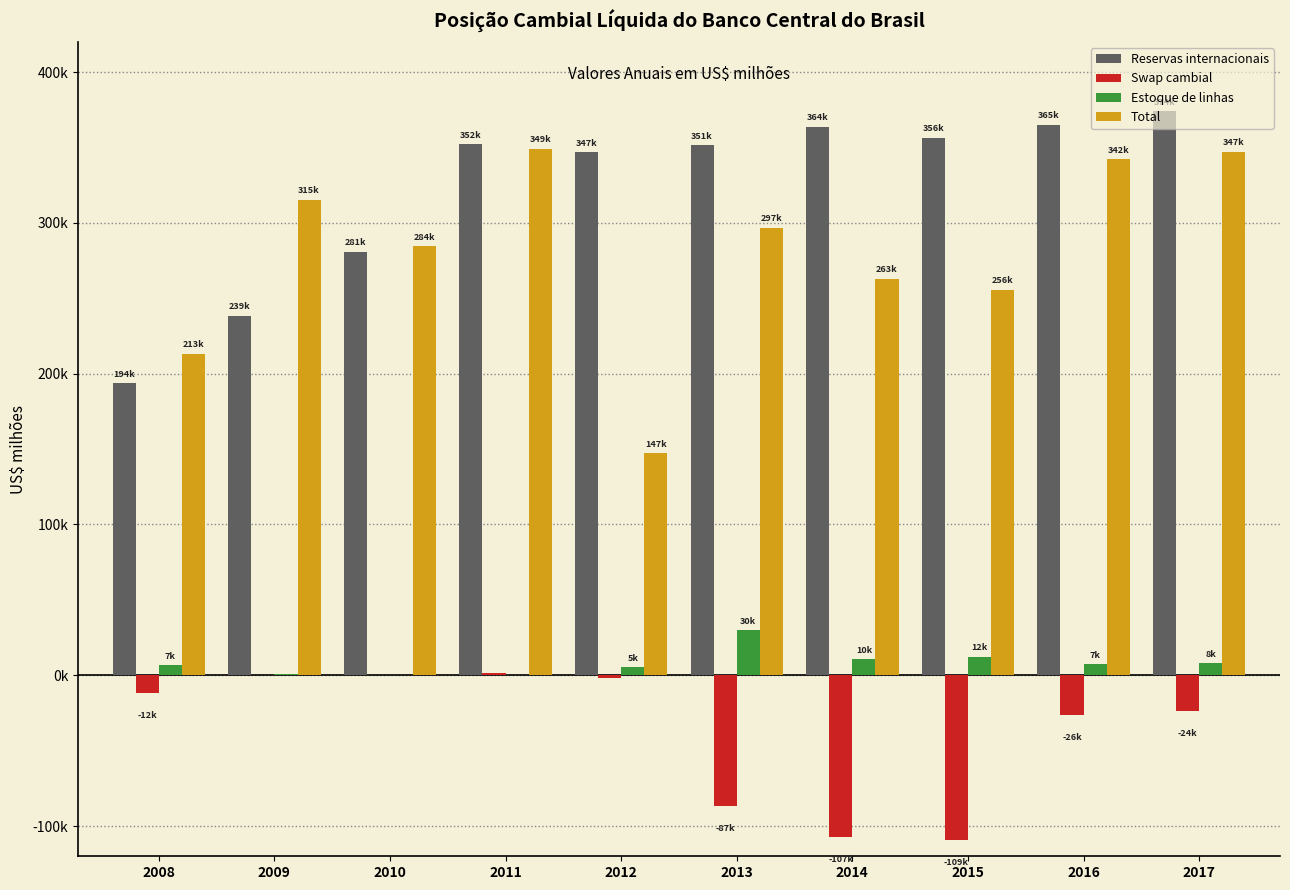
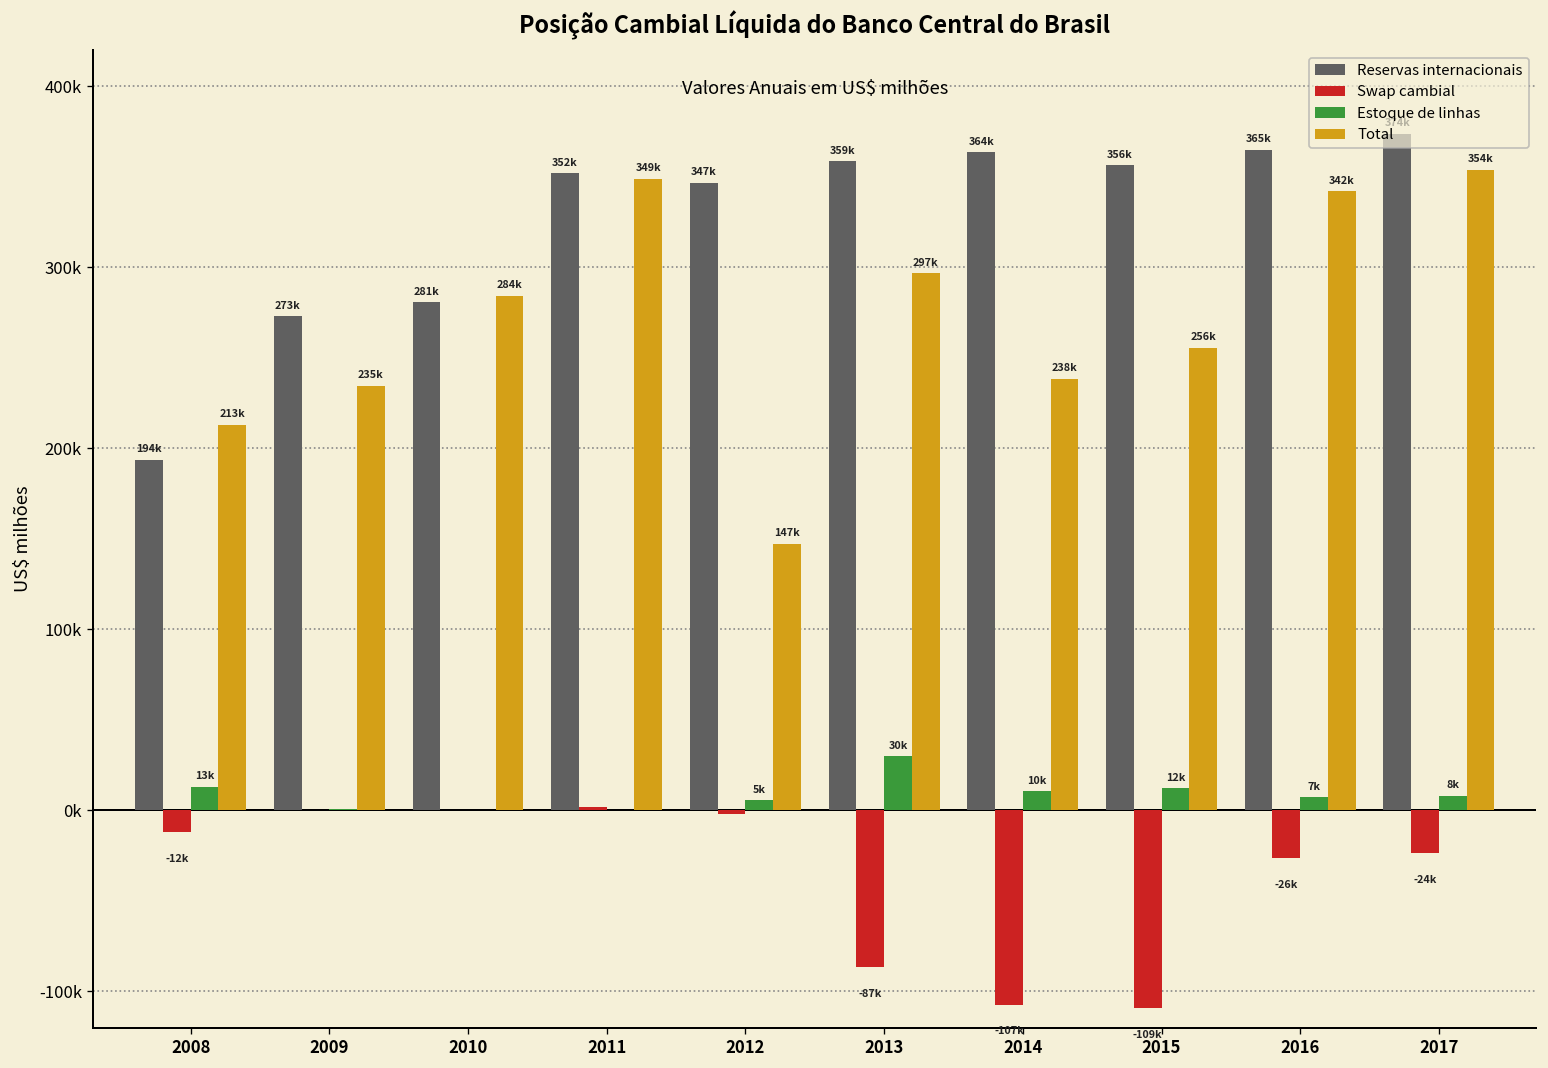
Estoque de linhas, 2008: 7k -> 13k
Reservas internacionais, 2009: 239k -> 273k
Total, 2009: 315k -> 235k
Reservas internacionais, 2013: 351k -> 359k
Total, 2014: 263k -> 238k
Total, 2017: 347000 -> 354000
